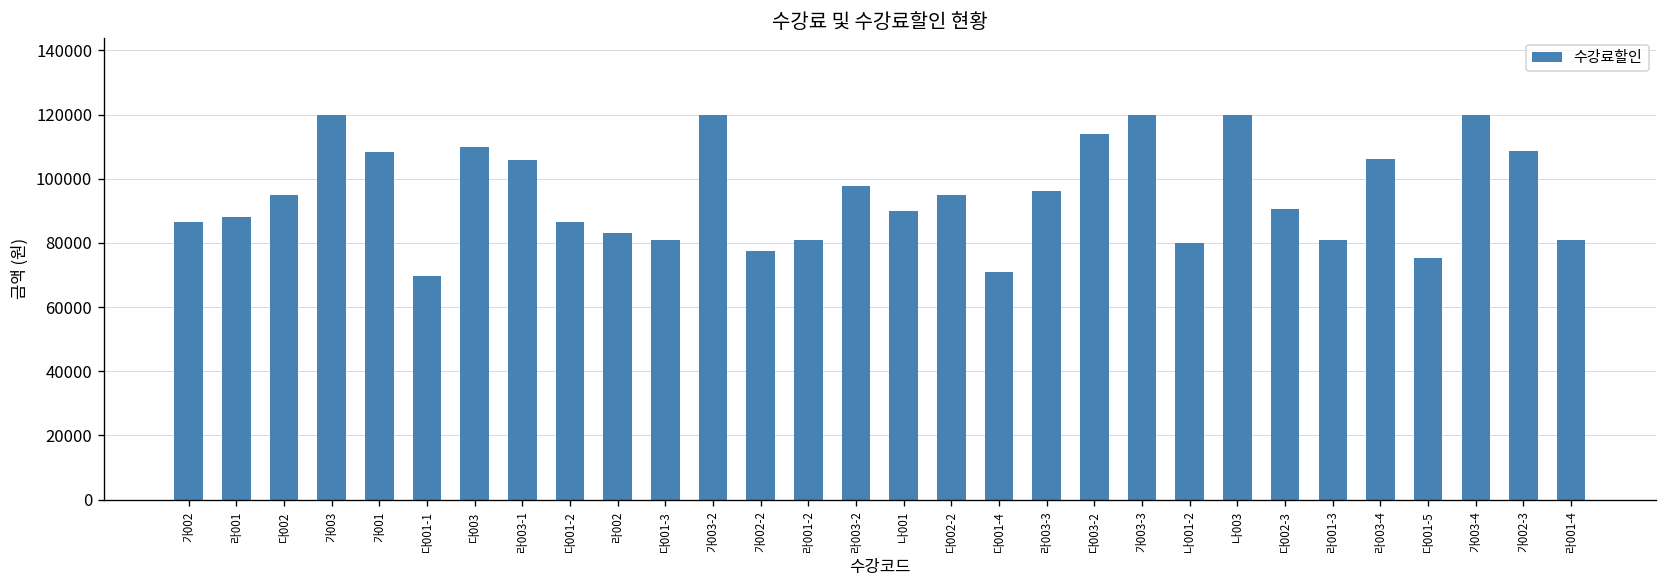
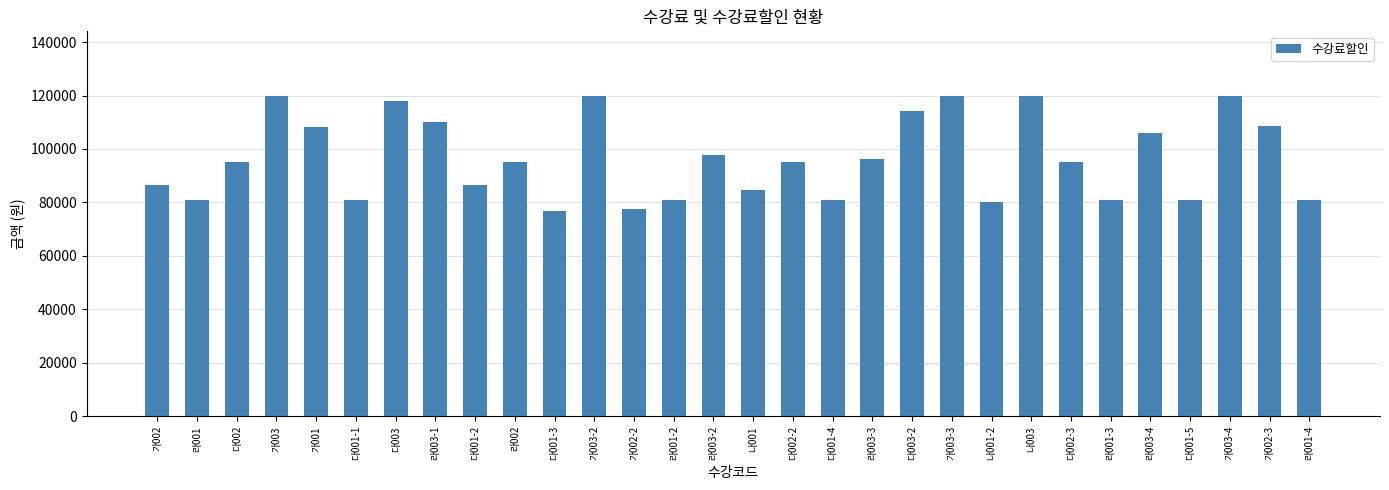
라001: 88000 -> 81000
다001-1: 70000 -> 81000
다003: 110000 -> 118000
라003-1: 106000 -> 110000
라002: 83000 -> 95000
다001-3: 81000 -> 77000
나001: 90000 -> 85000
다001-4: 71000 -> 81000
다002-3: 91000 -> 95000
다001-5: 75000 -> 81000
